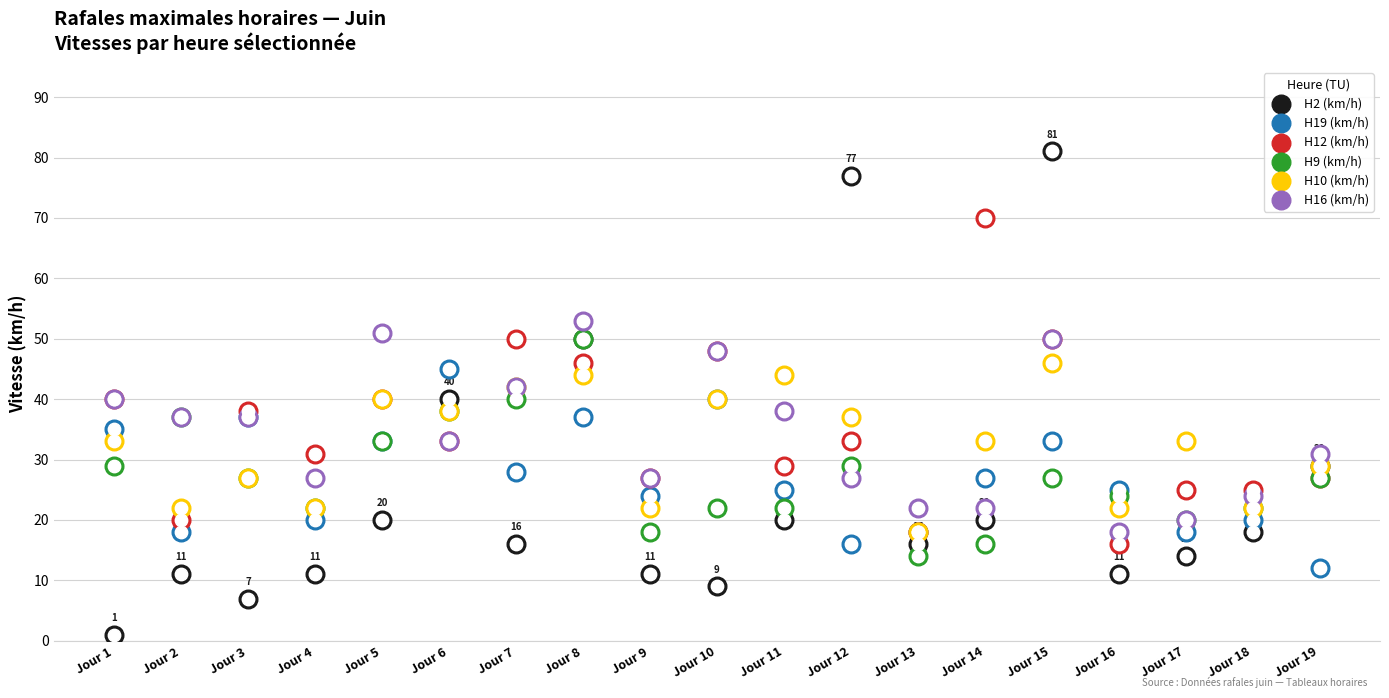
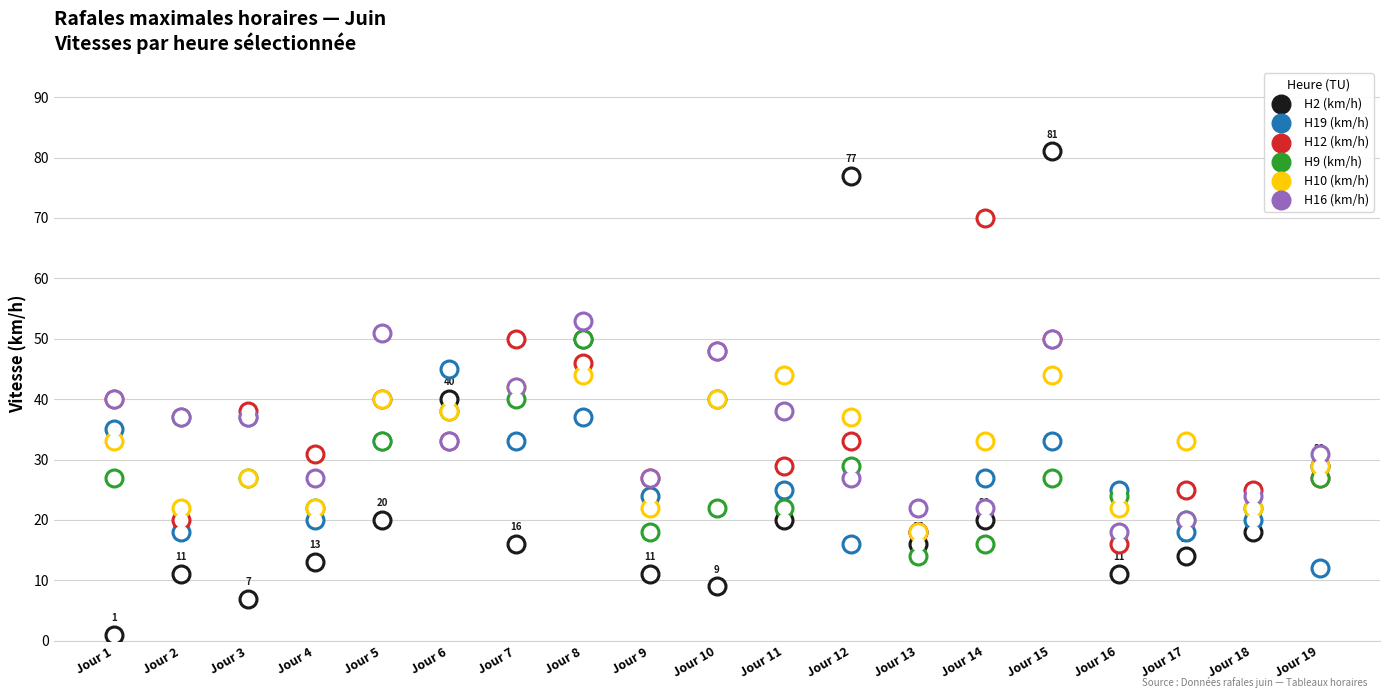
H9 (km/h), Jour 1: 29 -> 27
H2 (km/h), Jour 4: 11 -> 13
H19 (km/h), Jour 7: 28 -> 33
H10 (km/h), Jour 15: 46 -> 44
